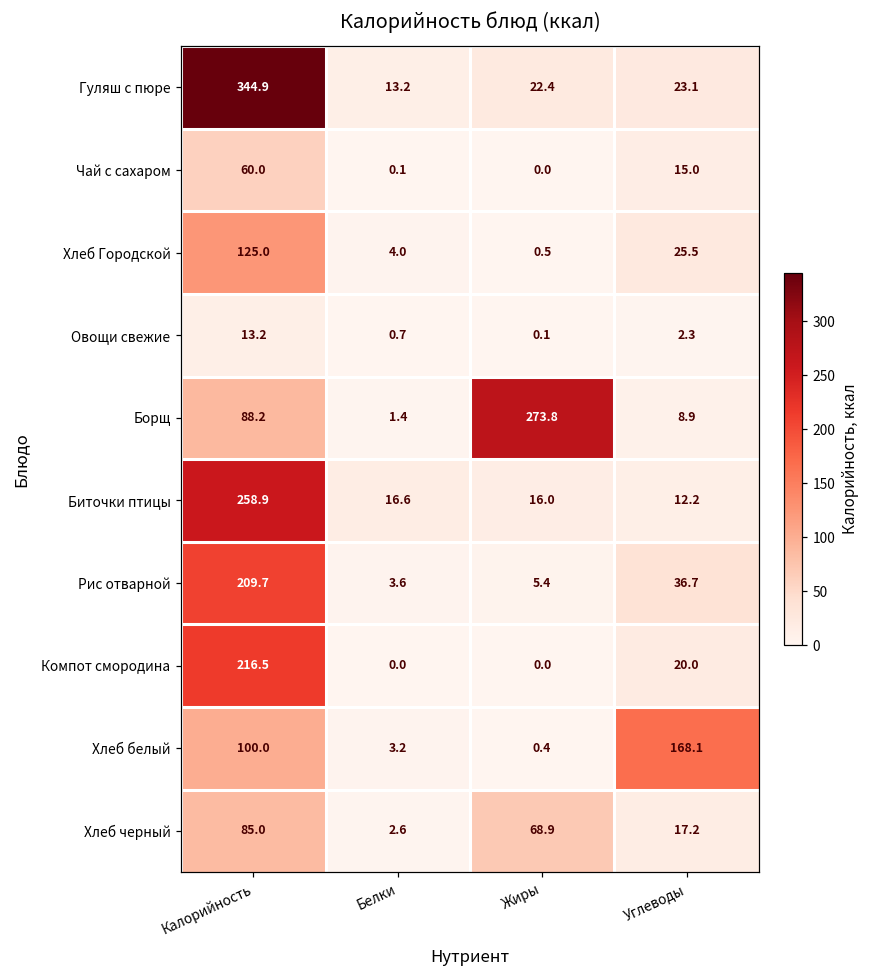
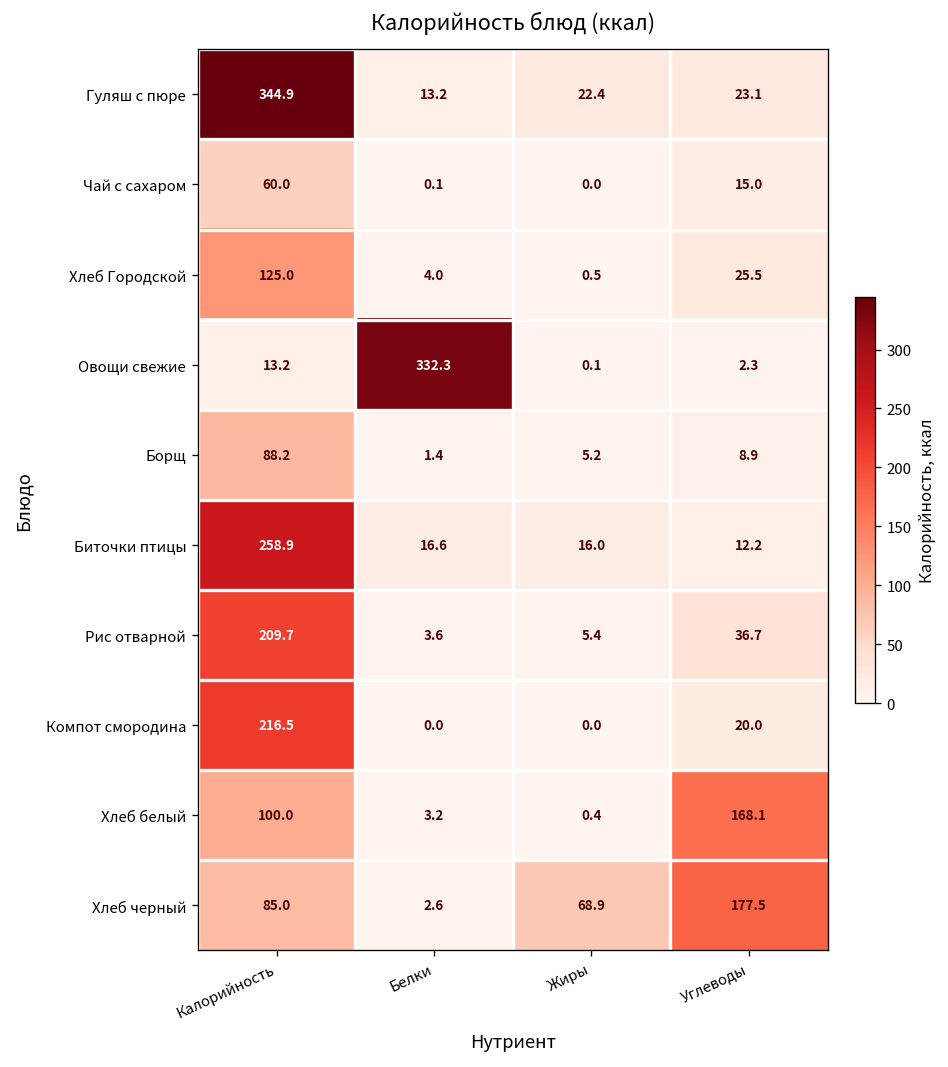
Овощи свежие, Белки: 0.7 -> 332.3
Борщ, Жиры: 273.8 -> 5.2
Хлеб черный, Углеводы: 17.2 -> 177.5
